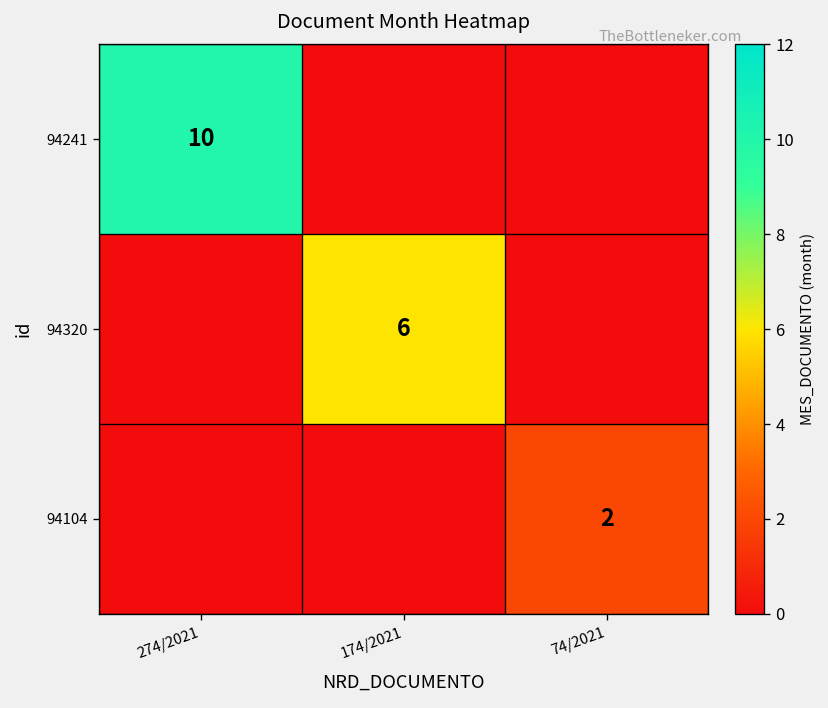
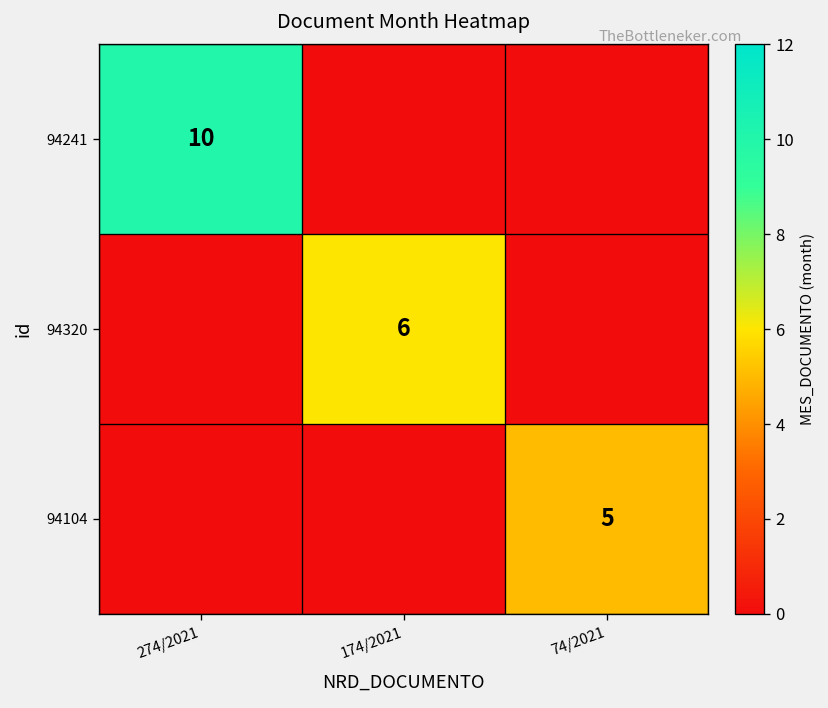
94104, 74/2021: 2 -> 5
